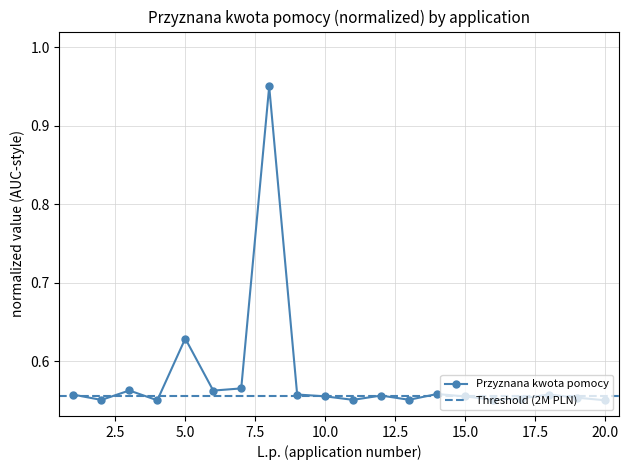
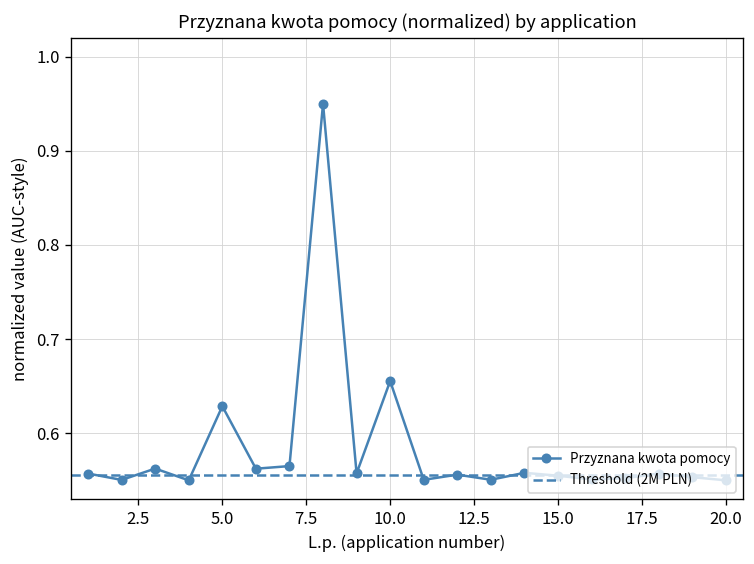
10.0: 0.56 -> 0.66
